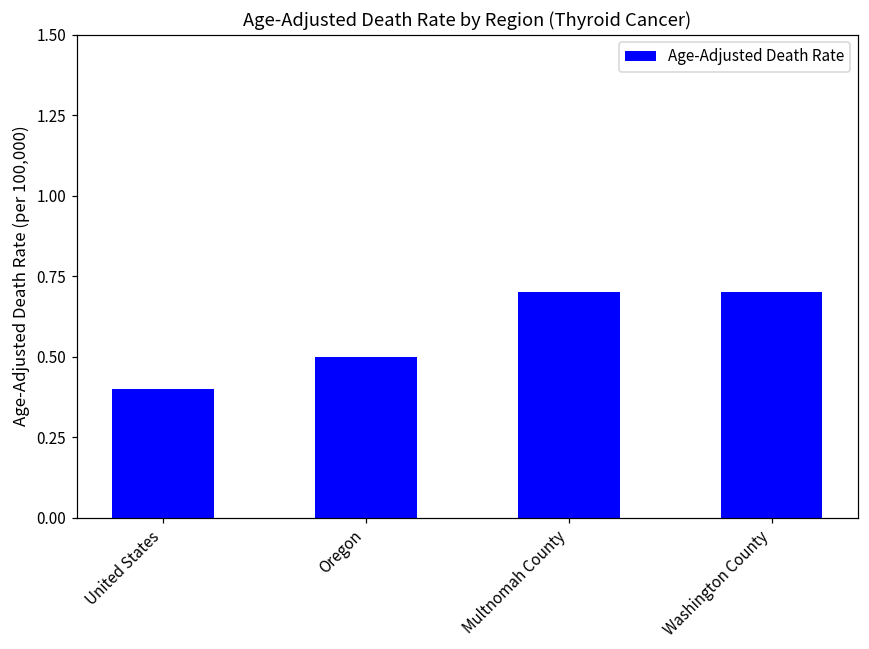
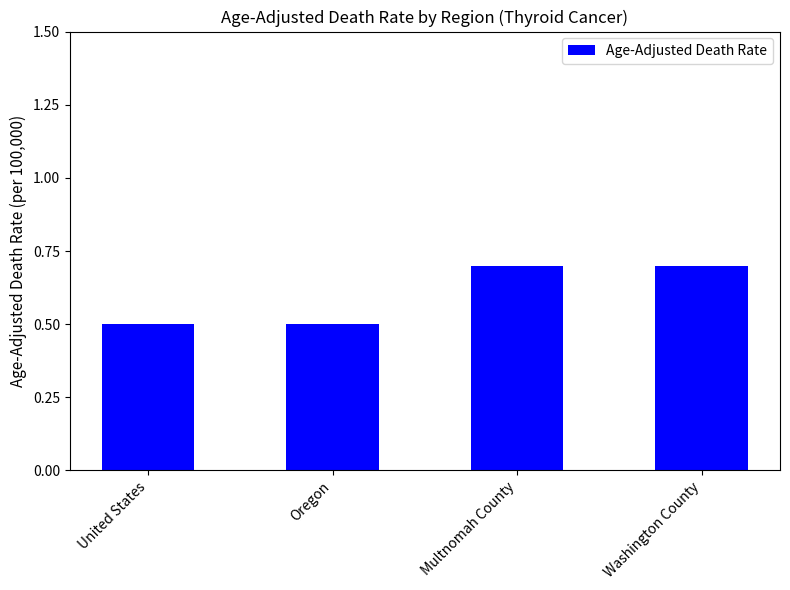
United States: 0.4 -> 0.5
